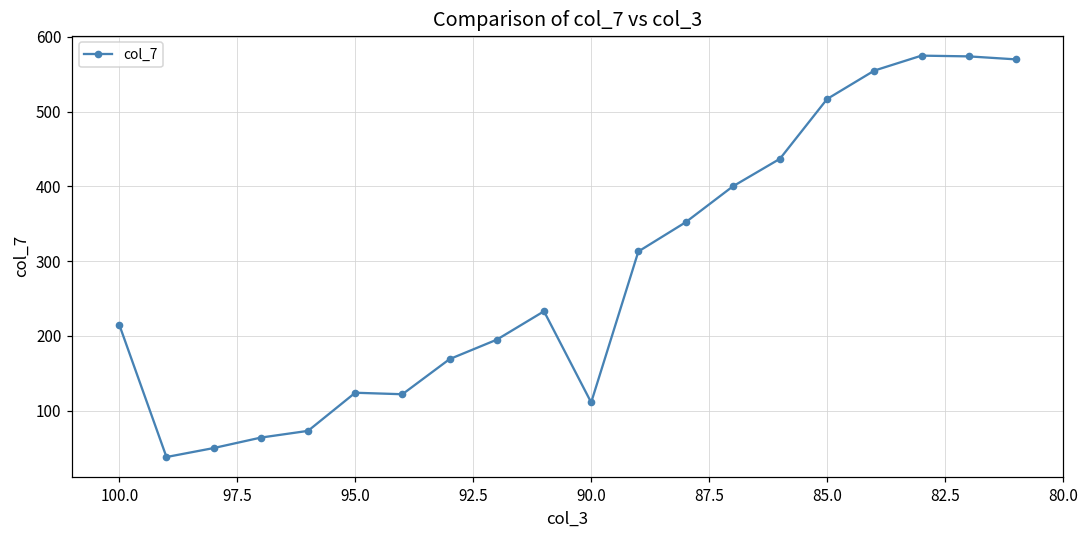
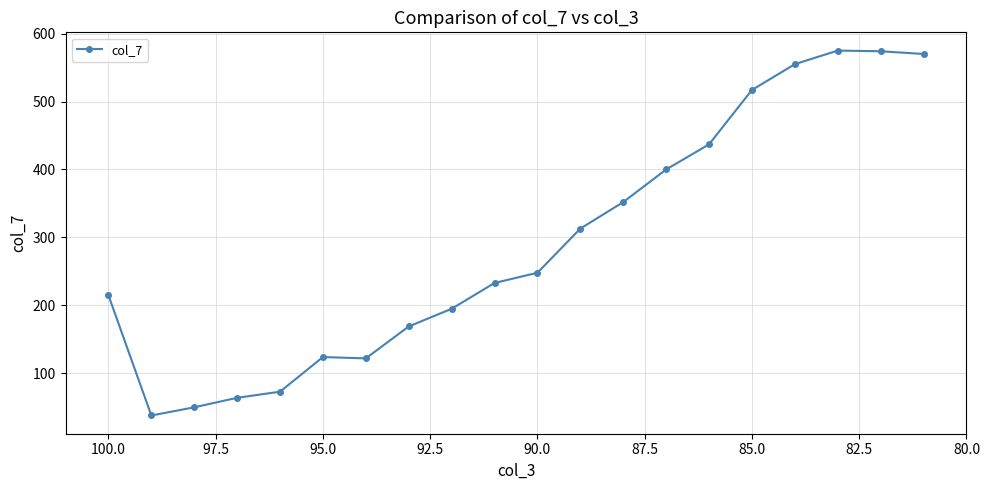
90.0: 110 -> 250
